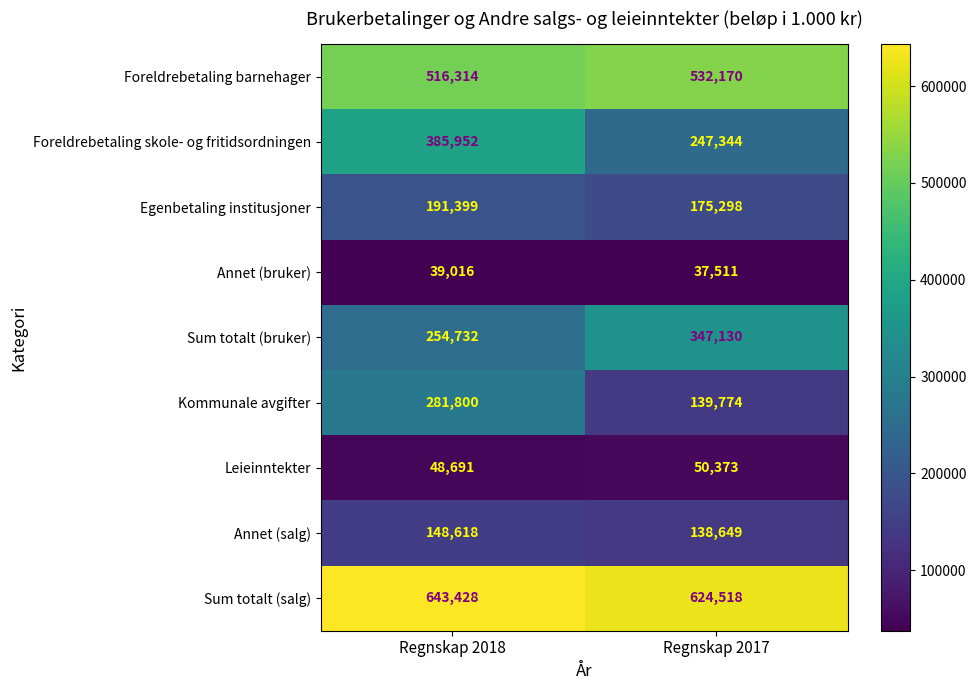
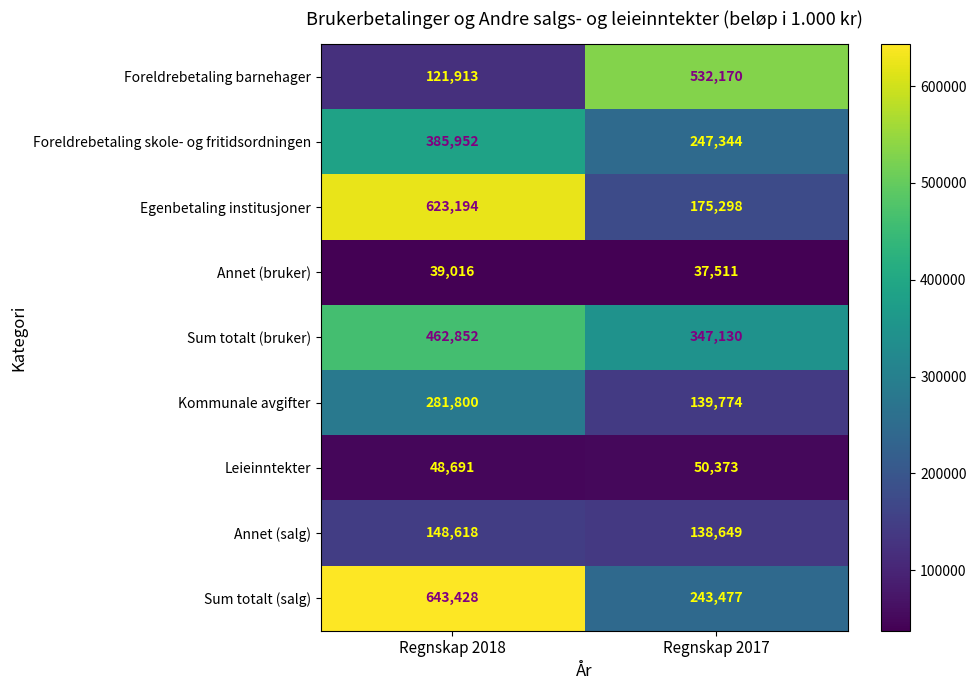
Foreldrebetaling barnehager, Regnskap 2018: 516,314 -> 121,913
Egenbetaling institusjoner, Regnskap 2018: 191,399 -> 623,194
Sum totalt (bruker), Regnskap 2018: 254,732 -> 462,852
Sum totalt (salg), Regnskap 2017: 624,518 -> 243,477
